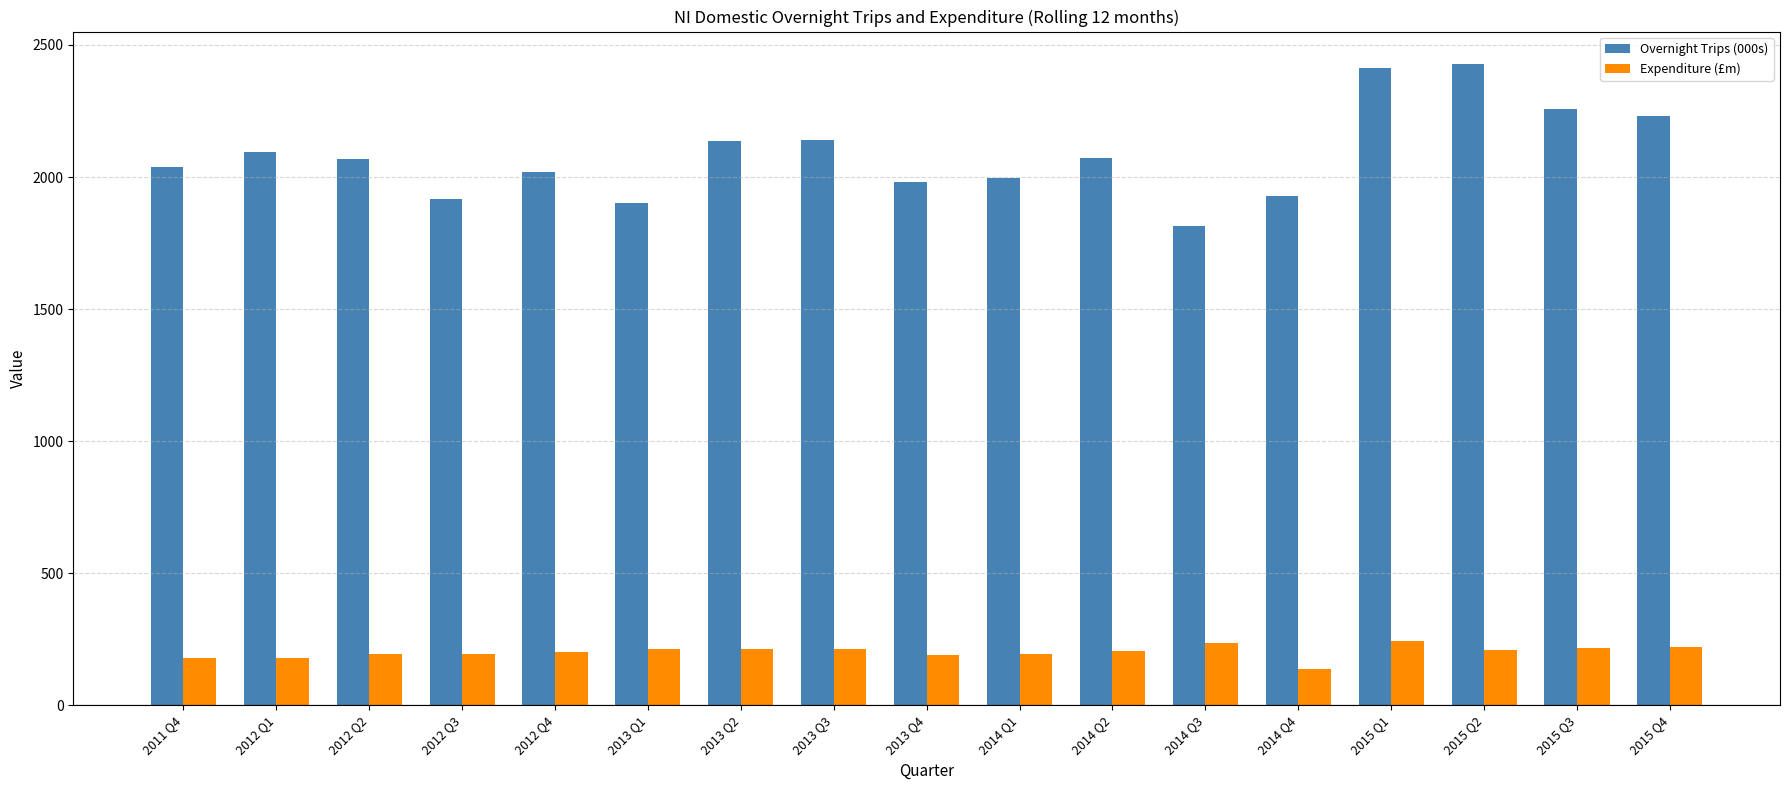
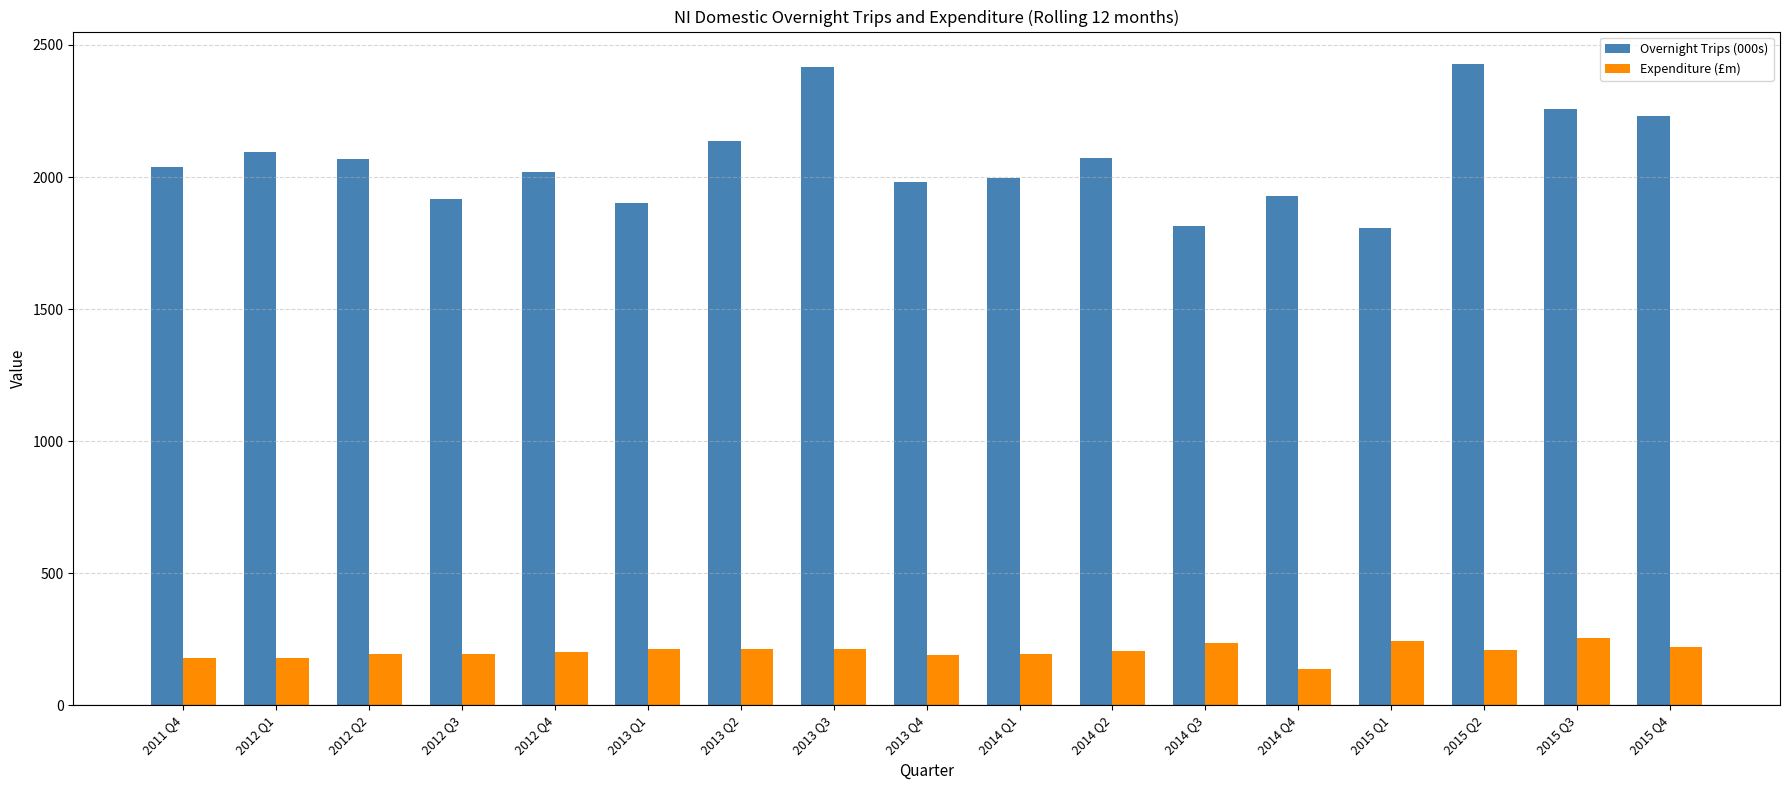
Overnight Trips (000s), 2013 Q3: 2140 -> 2420
Overnight Trips (000s), 2015 Q1: 2410 -> 1810
Expenditure (£m), 2015 Q3: 220 -> 250
